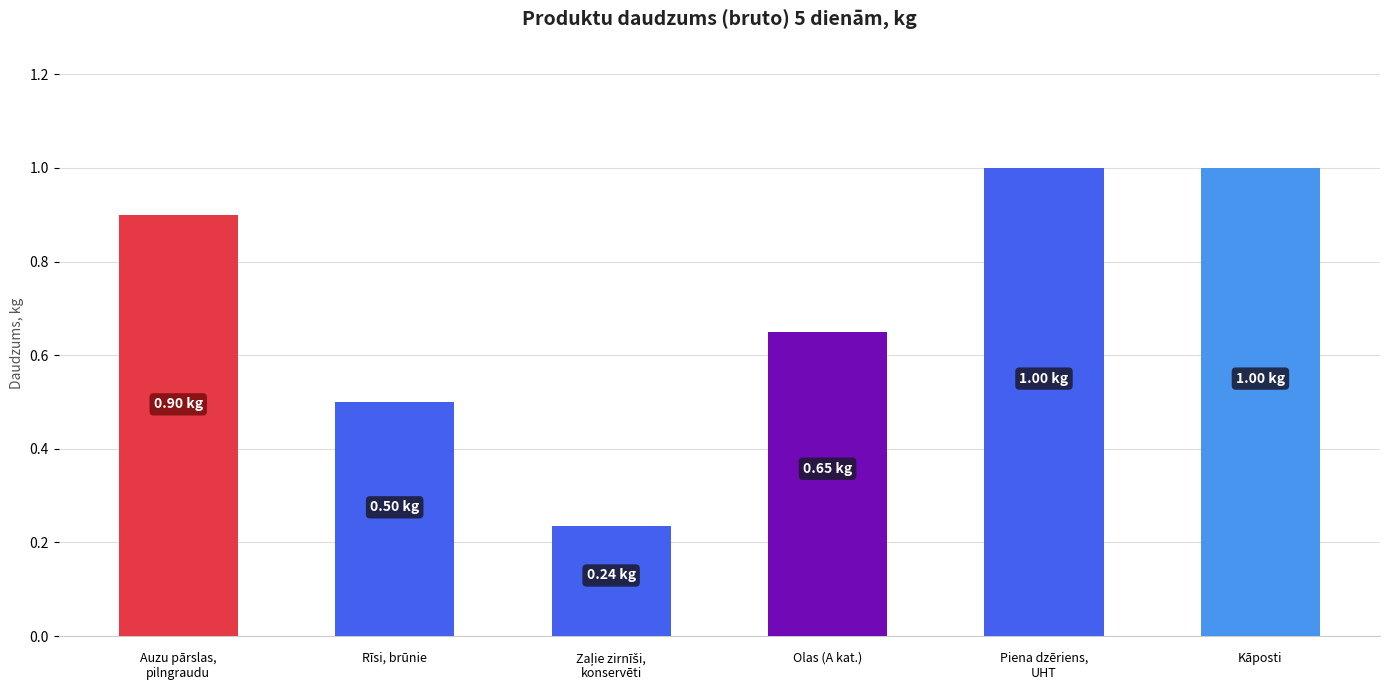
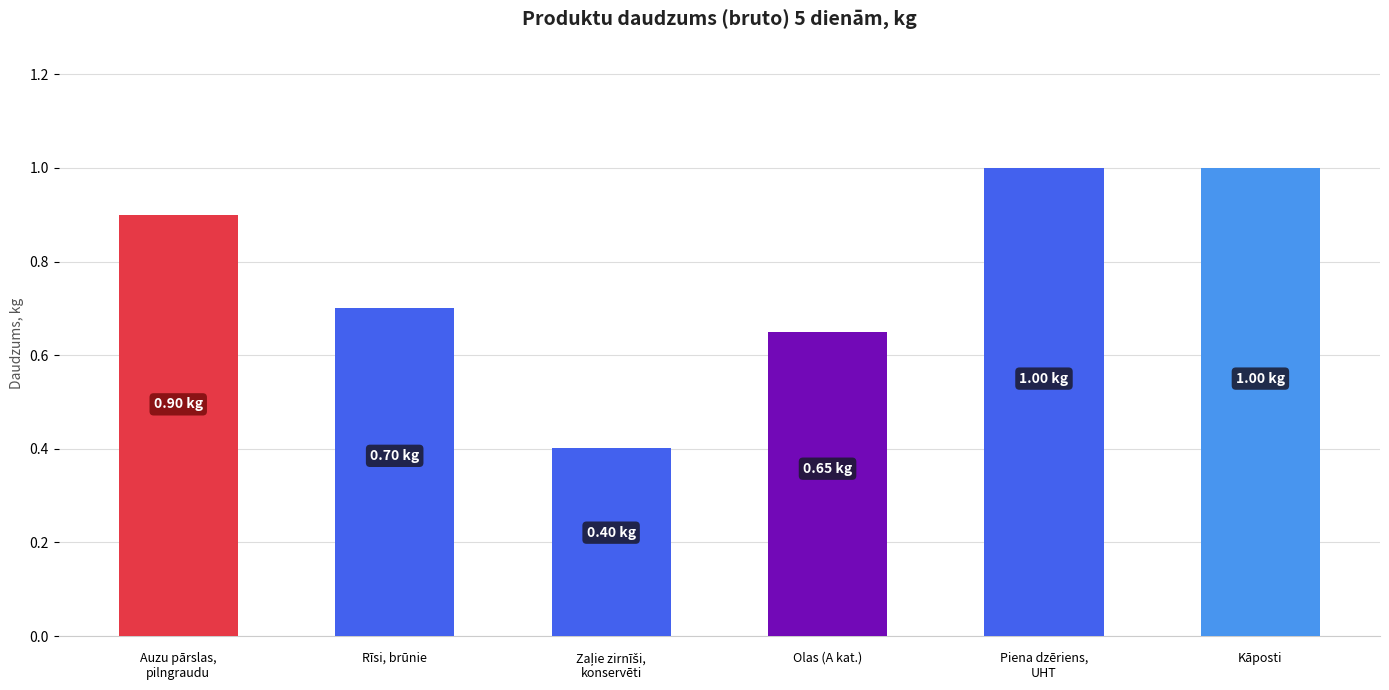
Rīsi, brūnie: 0.50 -> 0.70
Zaļie zirnīši, konservēti: 0.24 -> 0.40
